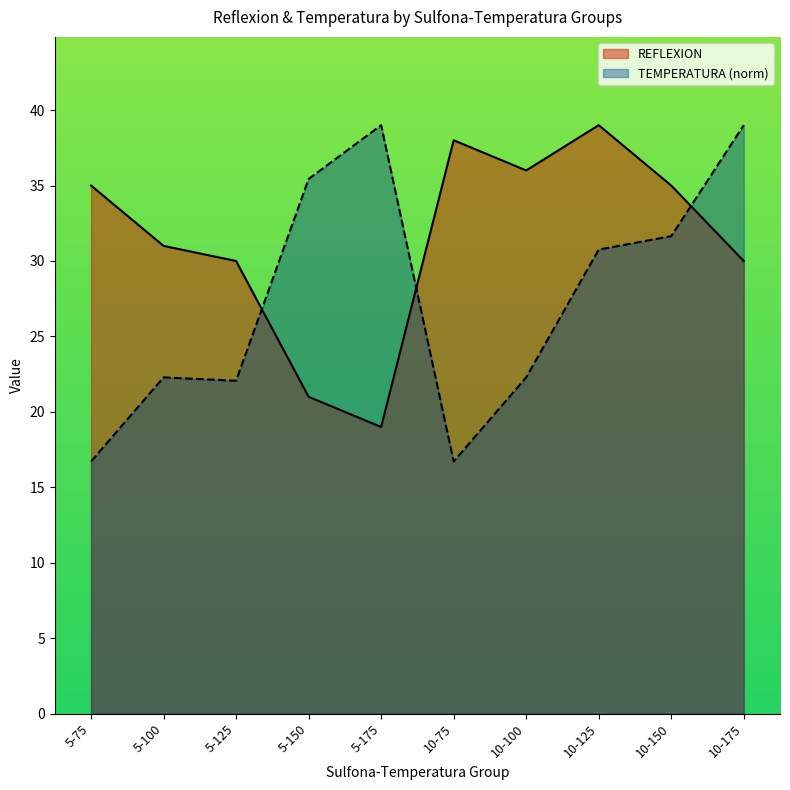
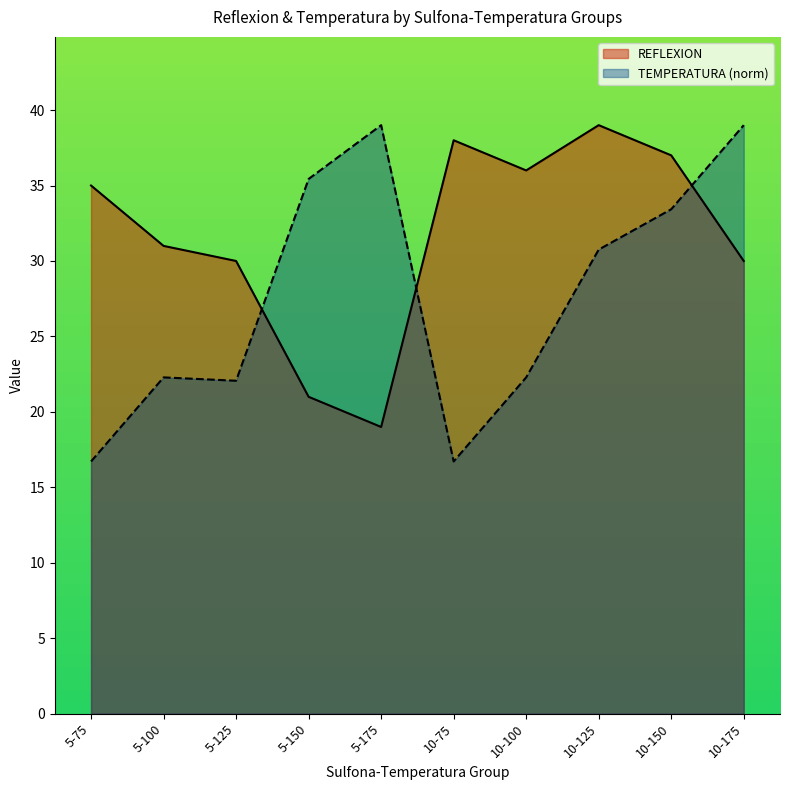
REFLEXION, 10-150: 35 -> 37
TEMPERATURA (norm), 10-150: 31.6 -> 33.4
